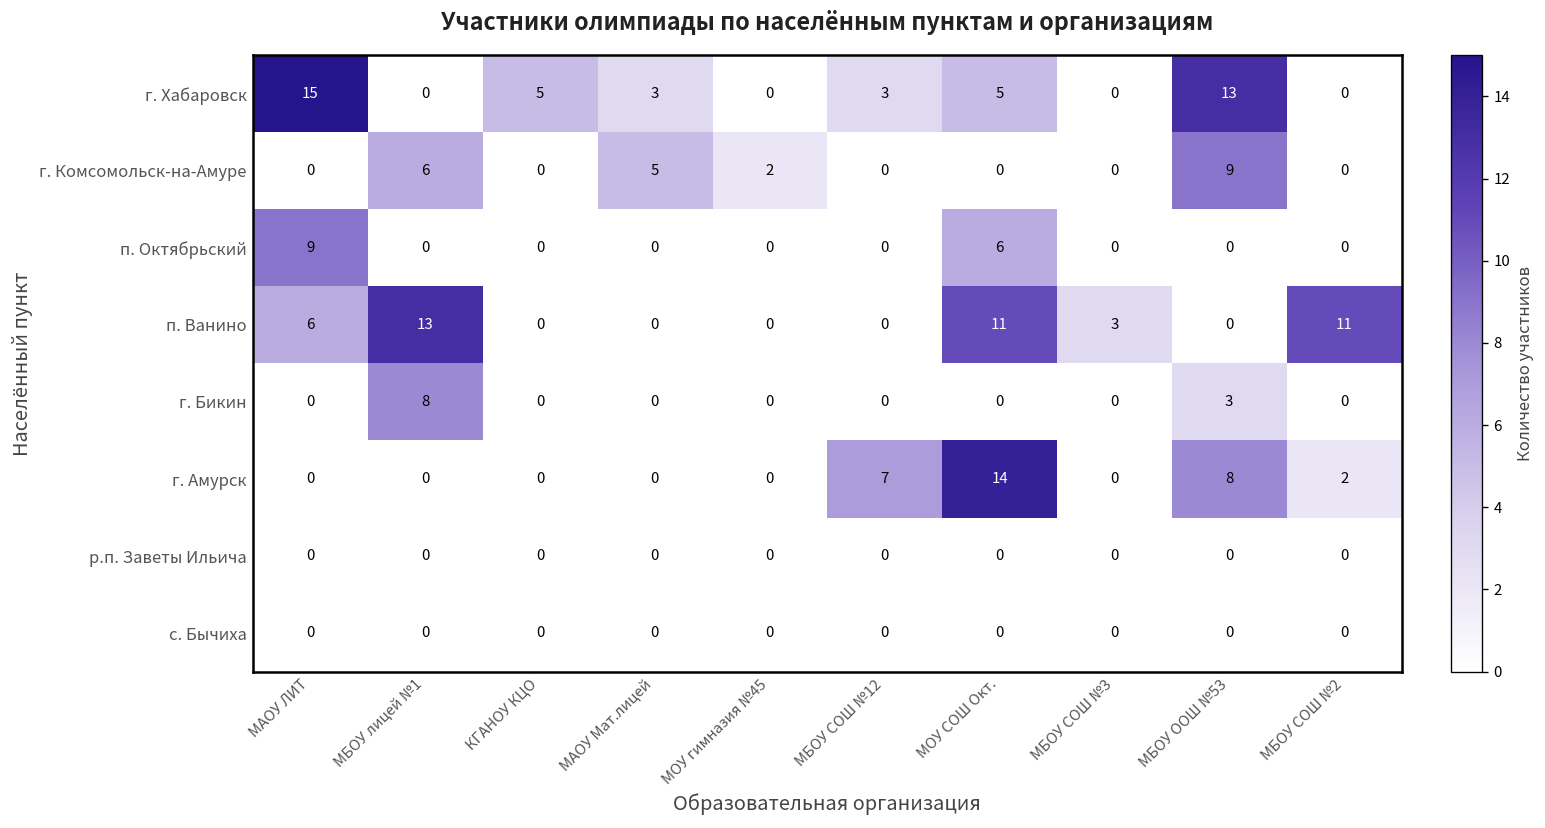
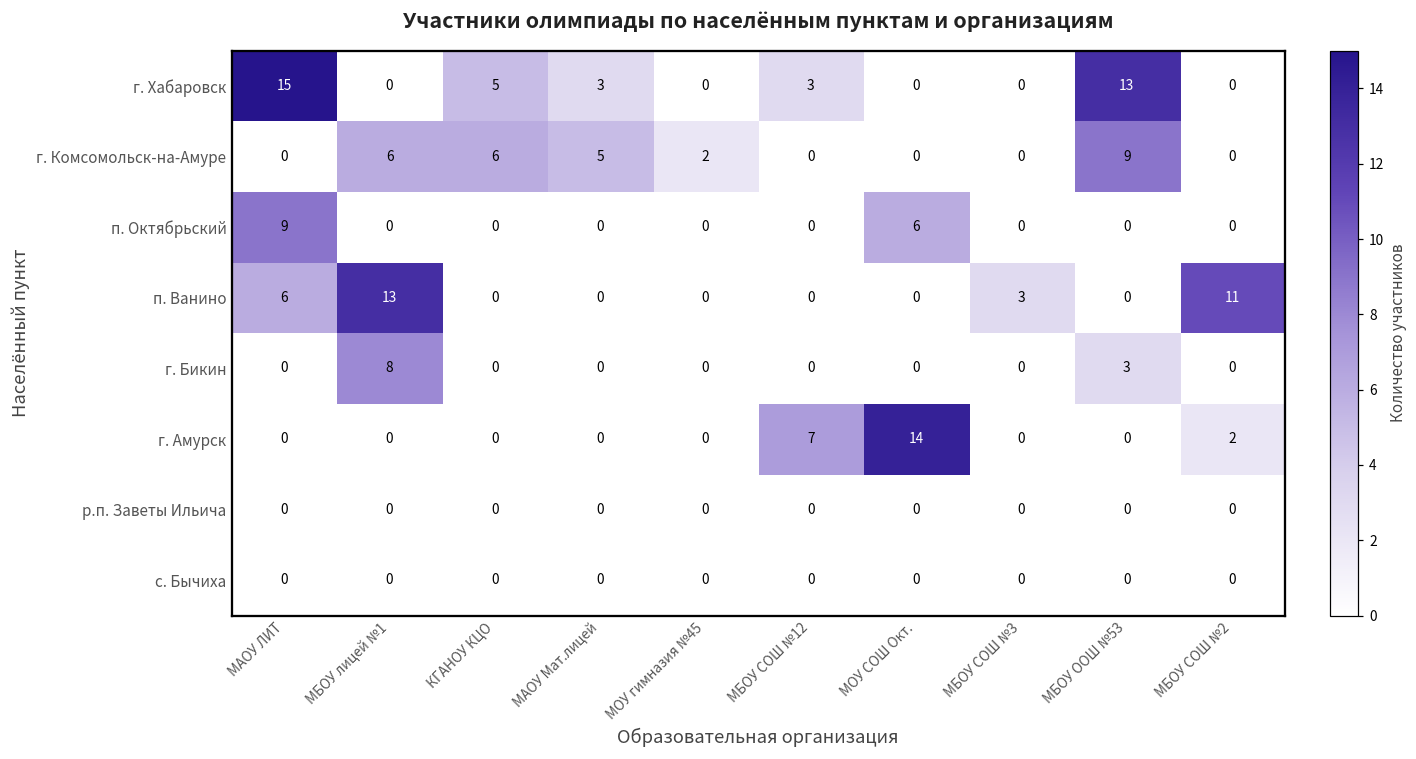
г. Хабаровск, МОУ СОШ Окт.: 5 -> 0
г. Комсомольск-на-Амуре, КГАНОУ КЦО: 0 -> 6
п. Ванино, МОУ СОШ Окт.: 11 -> 0
г. Амурск, МБОУ ООШ №53: 8 -> 0
